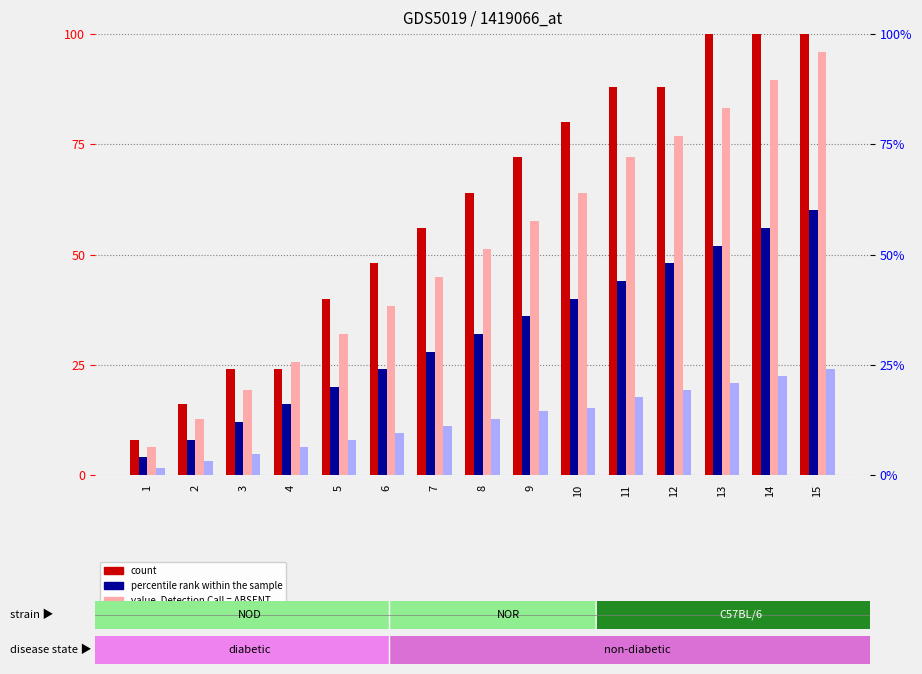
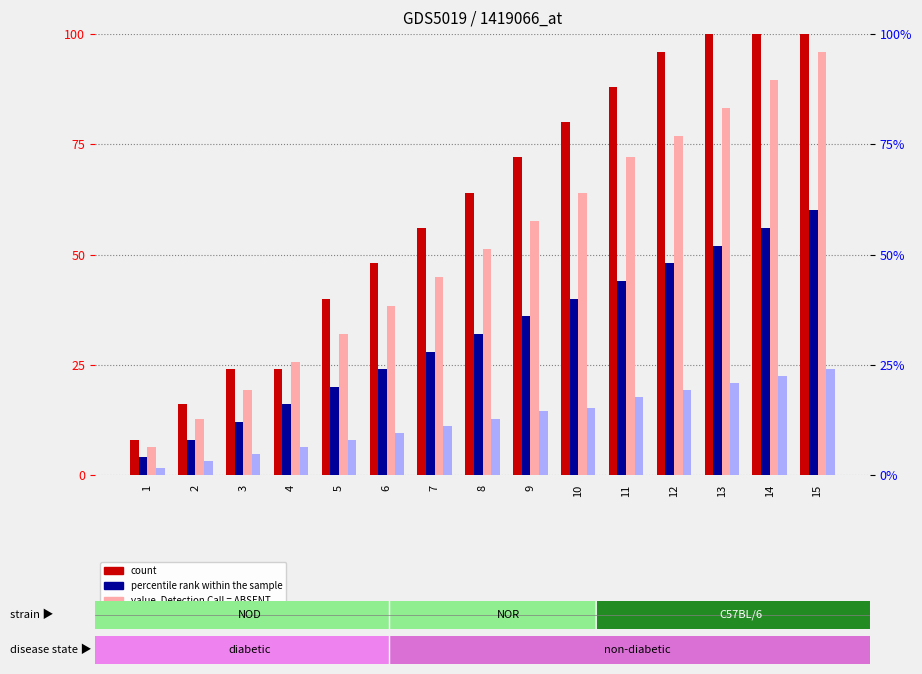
count, 12: 88 -> 96
